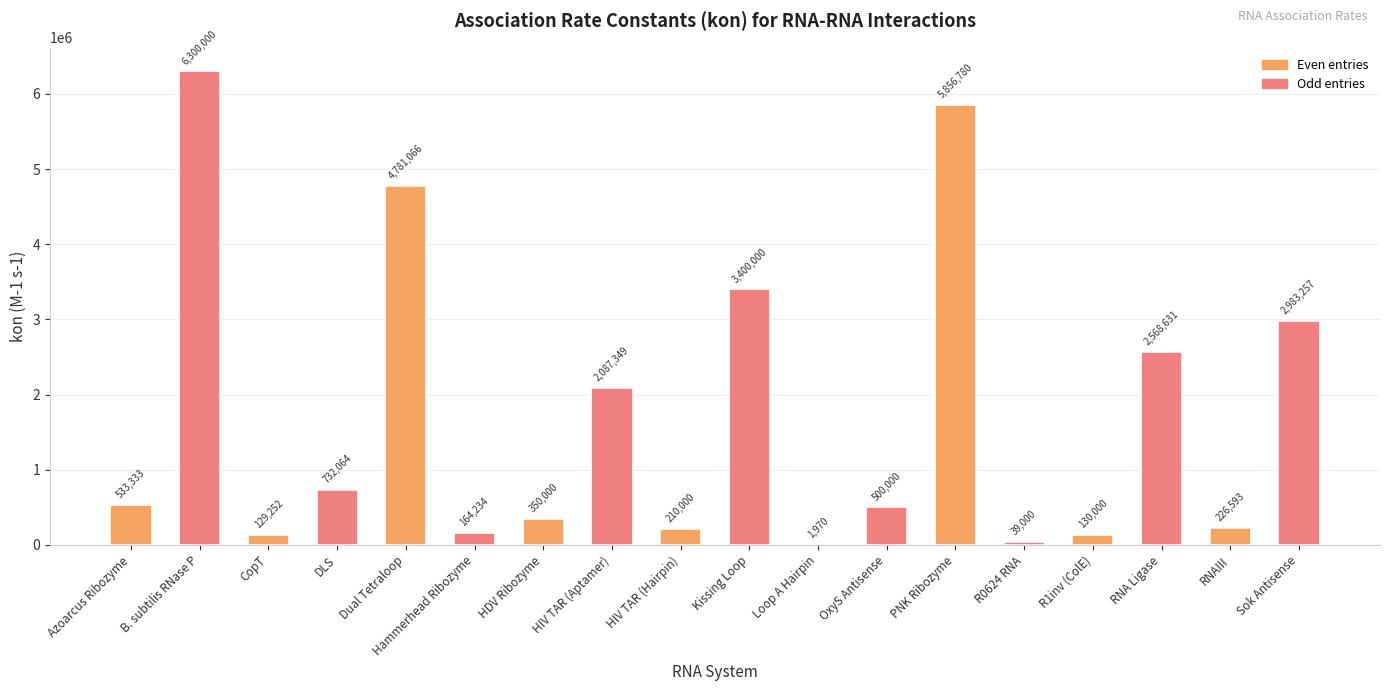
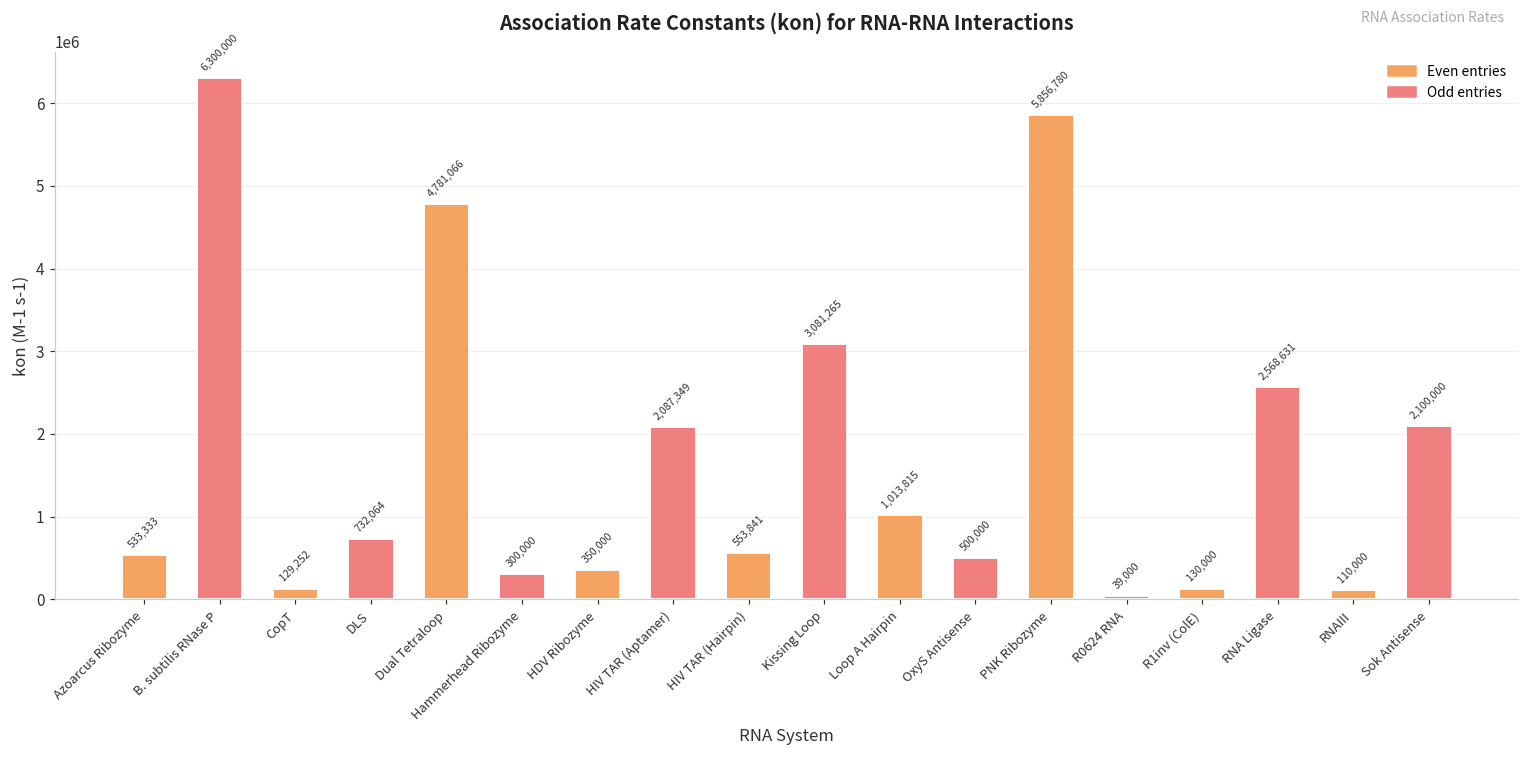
Hammerhead Ribozyme: 164,234 -> 300,000
HIV TAR (Hairpin): 210,000 -> 553,841
Kissing Loop: 3,400,000 -> 3,081,265
Loop A Hairpin: 1,970 -> 1,013,815
RNAIII: 226,593 -> 110,000
Sok Antisense: 2,983,257 -> 2,100,000
